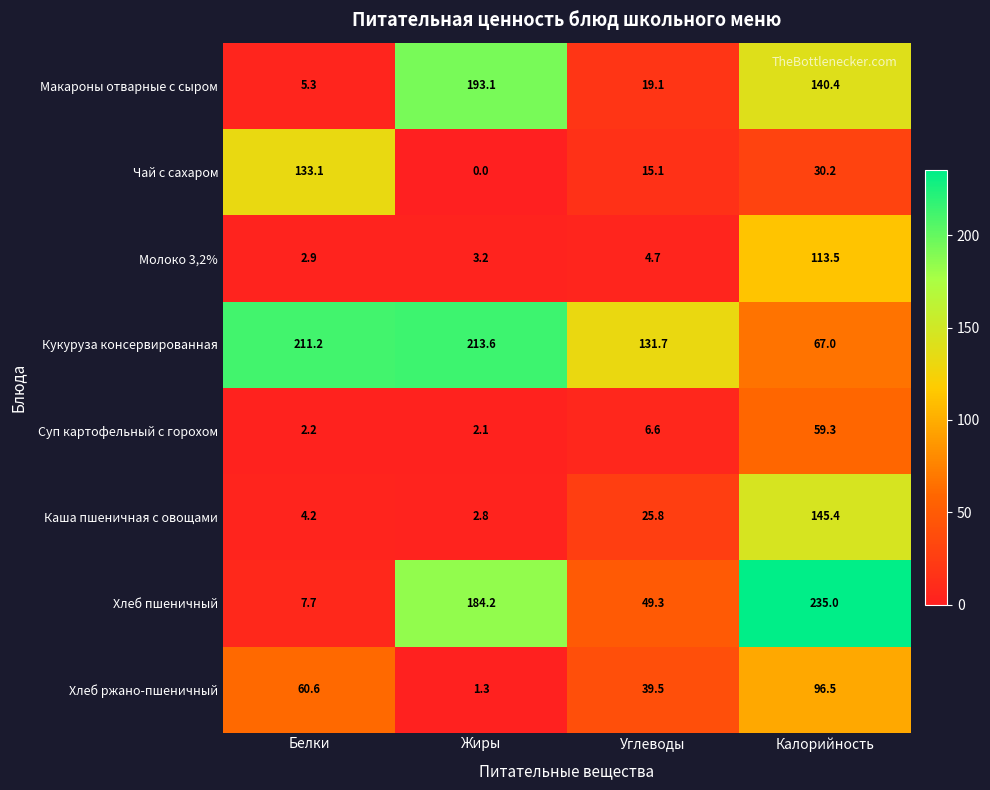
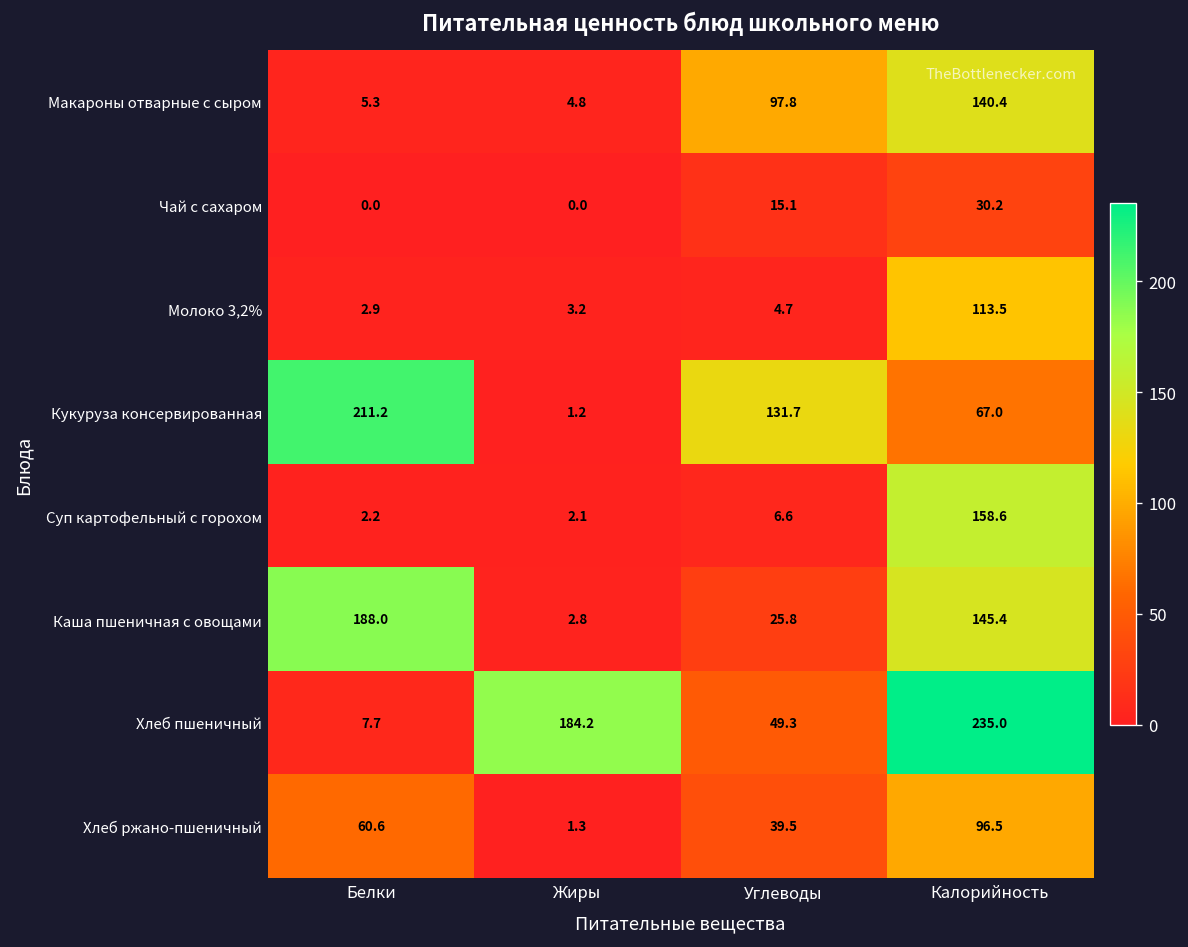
Макароны отварные с сыром, Жиры: 193.1 -> 4.8
Макароны отварные с сыром, Углеводы: 19.1 -> 97.8
Чай с сахаром, Белки: 133.1 -> 0.0
Кукуруза консервированная, Жиры: 213.6 -> 1.2
Суп картофельный с горохом, Калорийность: 59.3 -> 158.6
Каша пшеничная с овощами, Белки: 4.2 -> 188.0
